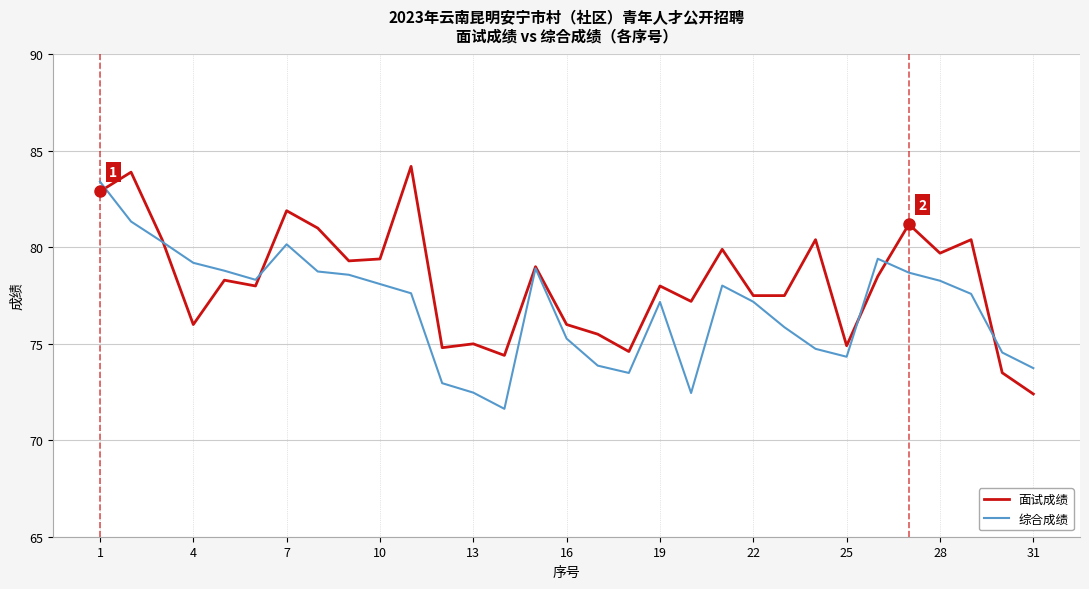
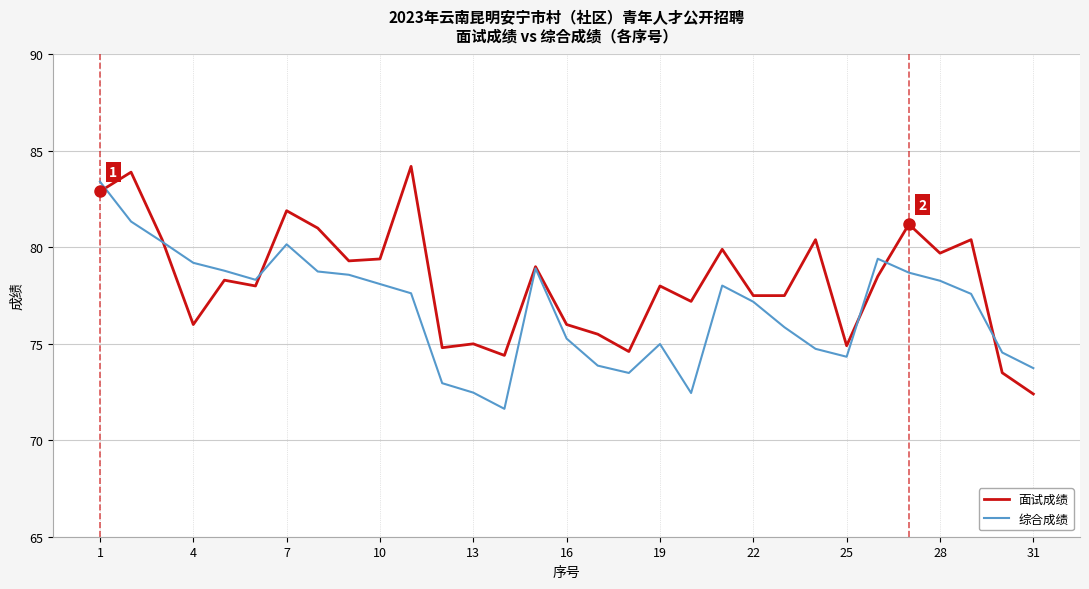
综合成绩, 19: 77.2 -> 75.0
